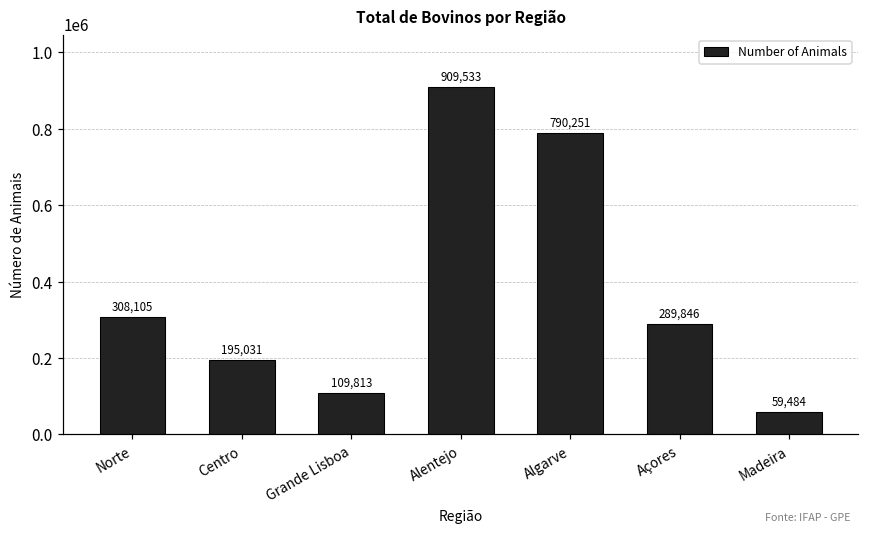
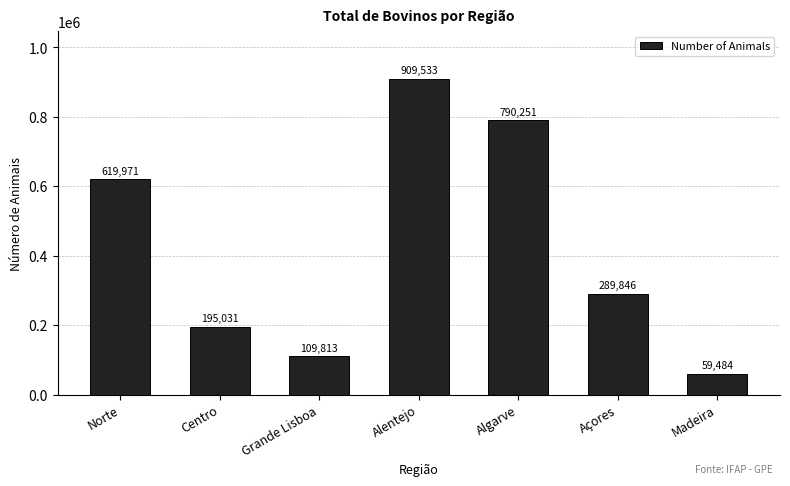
Norte: 308,105 -> 619,971
